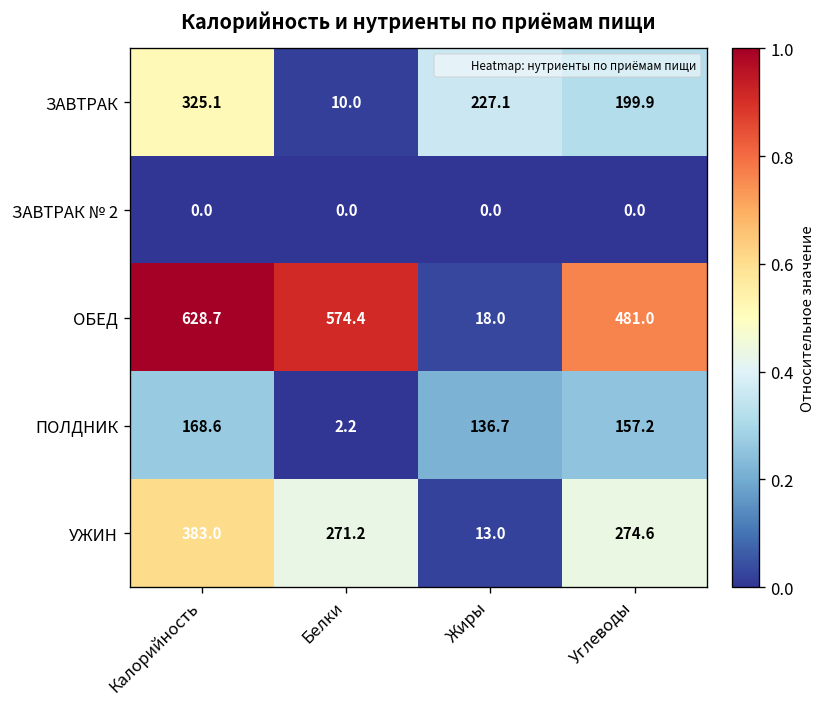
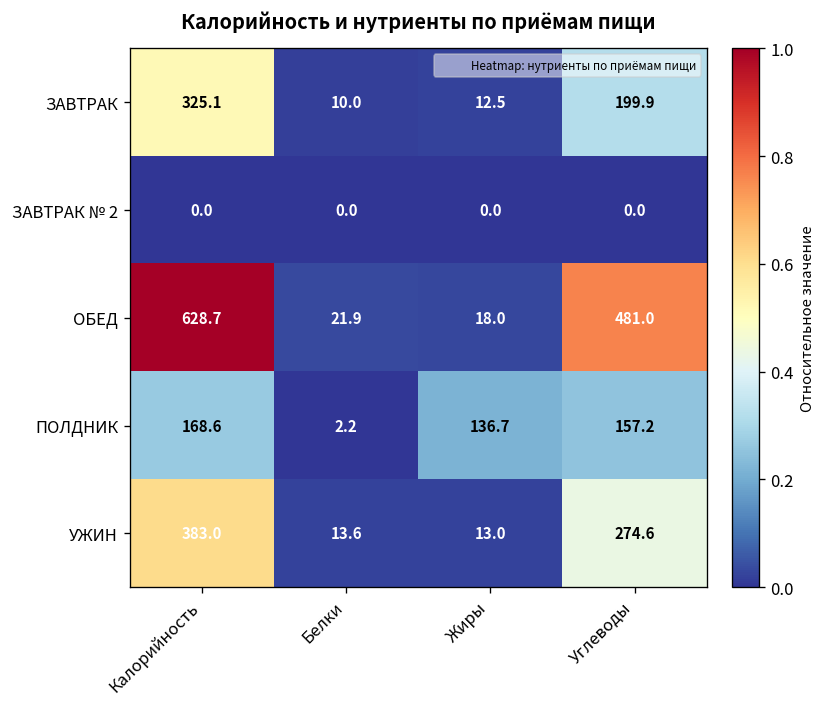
ЗАВТРАК, Жиры: 227.1 -> 12.5
ОБЕД, Белки: 574.4 -> 21.9
УЖИН, Белки: 271.2 -> 13.6
